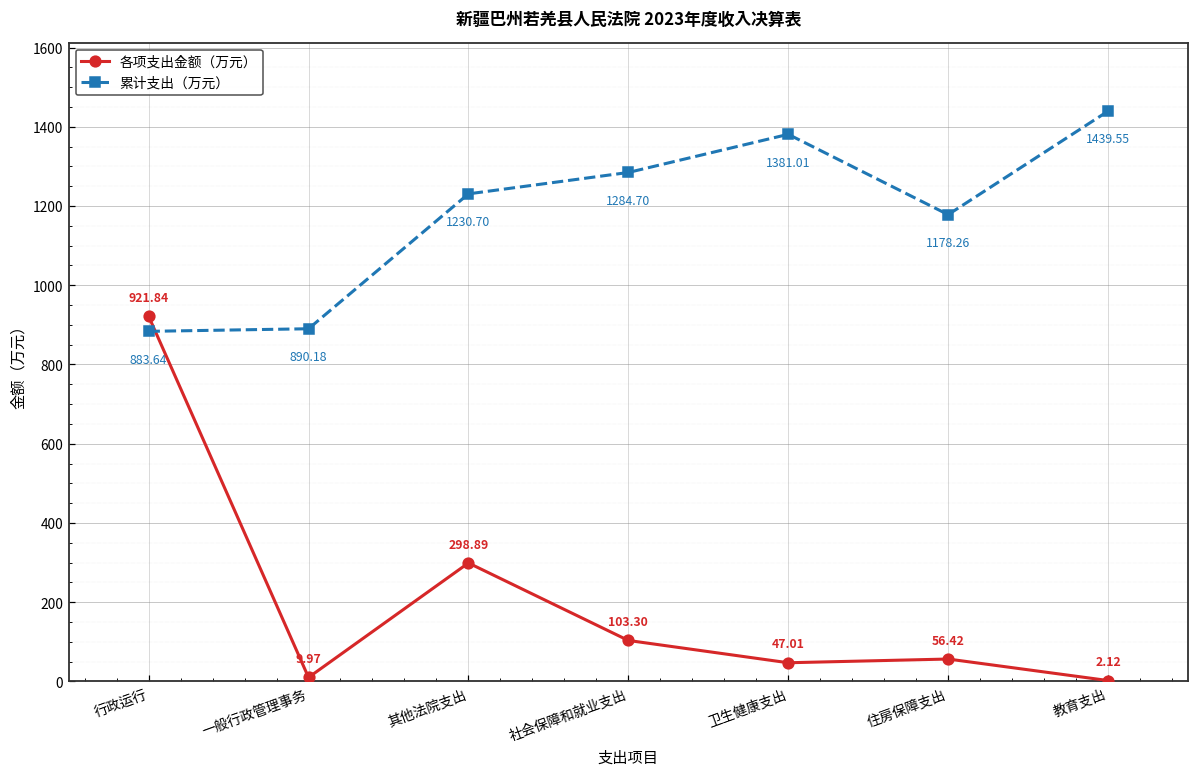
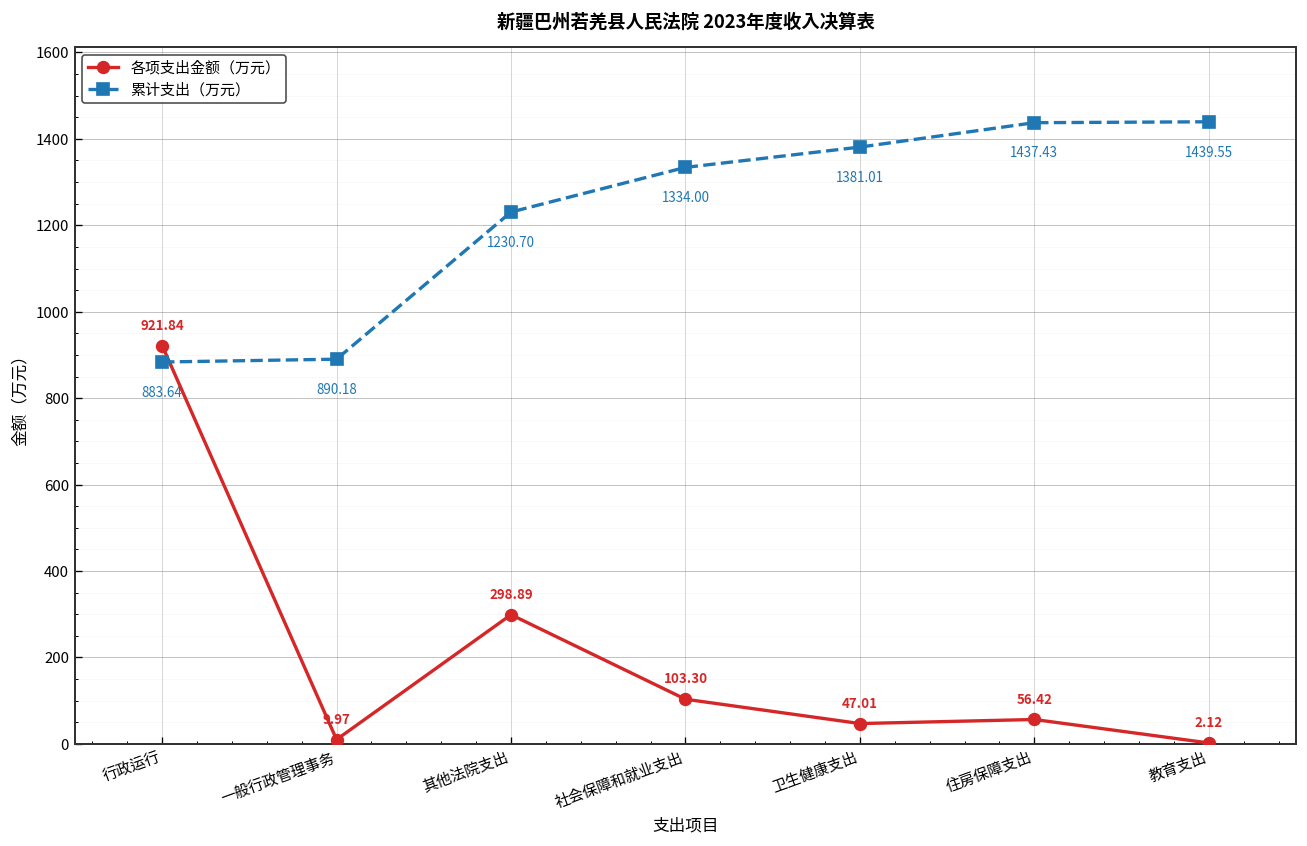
累计支出（万元）, 社会保障和就业支出: 1284.70 -> 1334.00
累计支出（万元）, 住房保障支出: 1178.26 -> 1437.43
